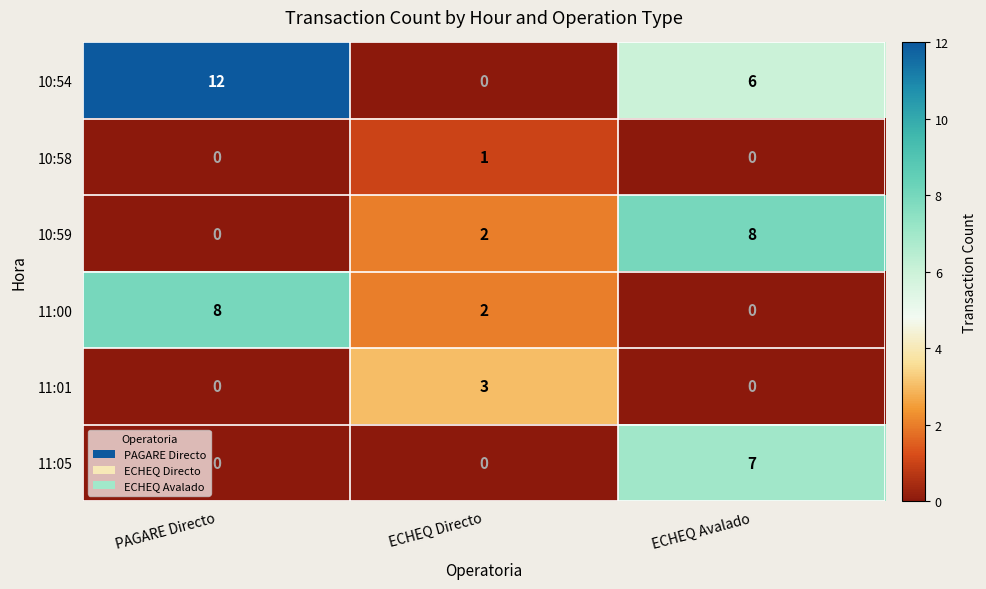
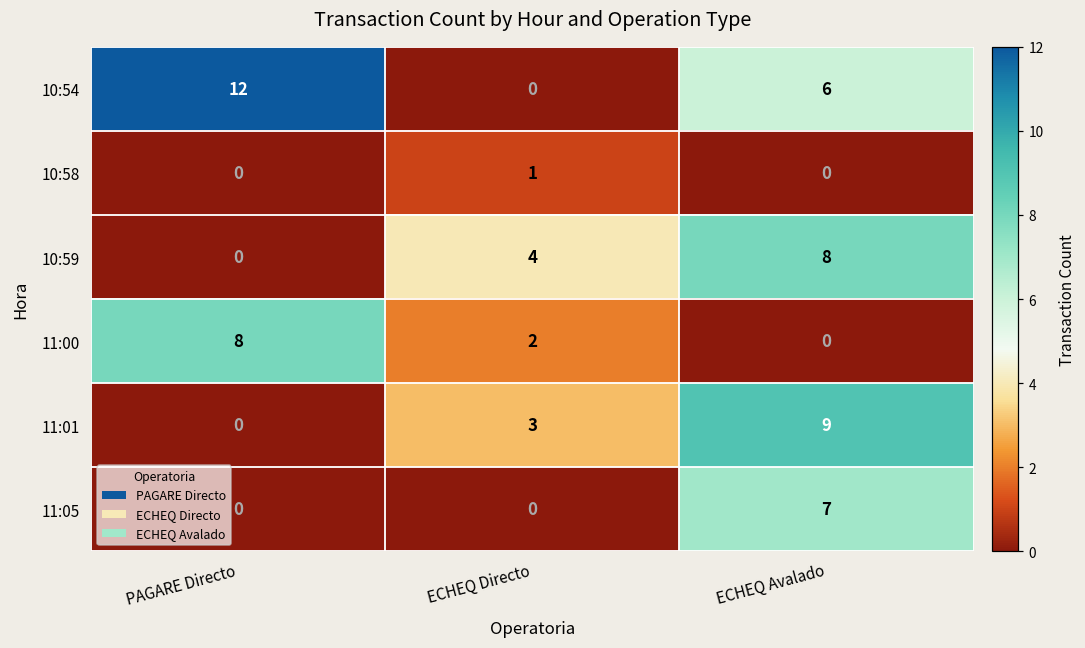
10:59, ECHEQ Directo: 2 -> 4
11:01, ECHEQ Avalado: 0 -> 9
